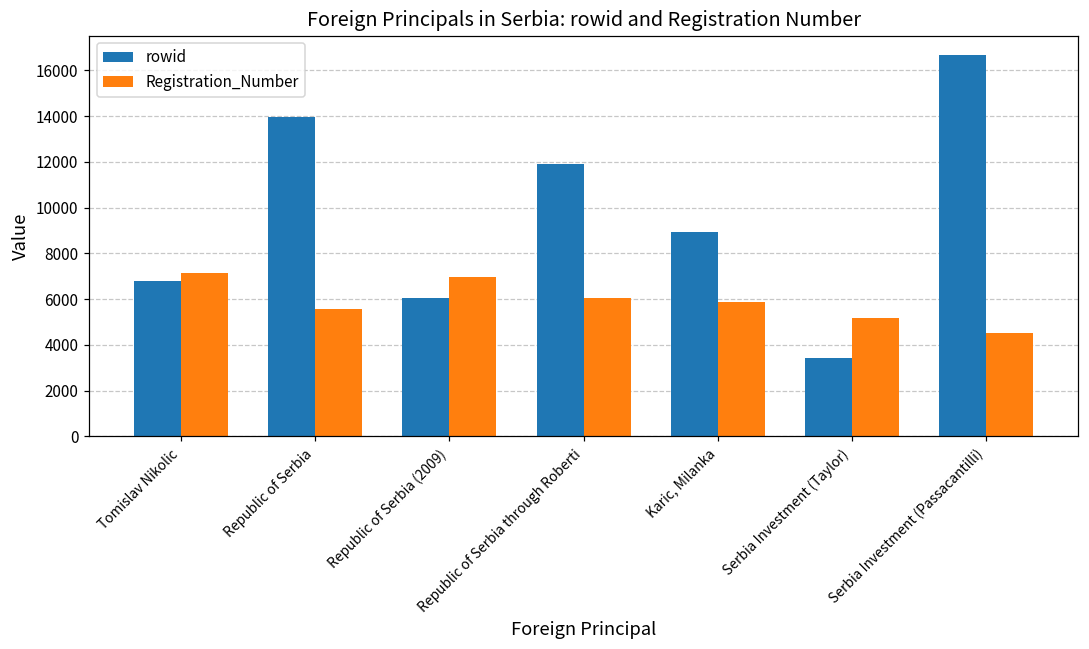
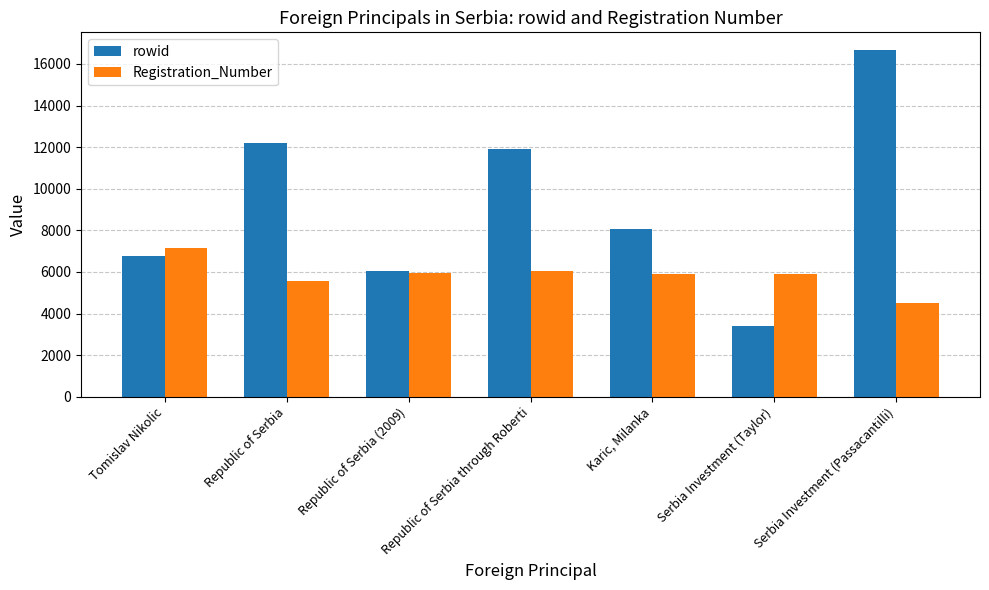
rowid, Republic of Serbia: 14000 -> 12200
Registration_Number, Republic of Serbia (2009): 7000 -> 5900
rowid, Karic, Milanka: 8900 -> 8100
Registration_Number, Serbia Investment (Taylor): 5200 -> 5900
